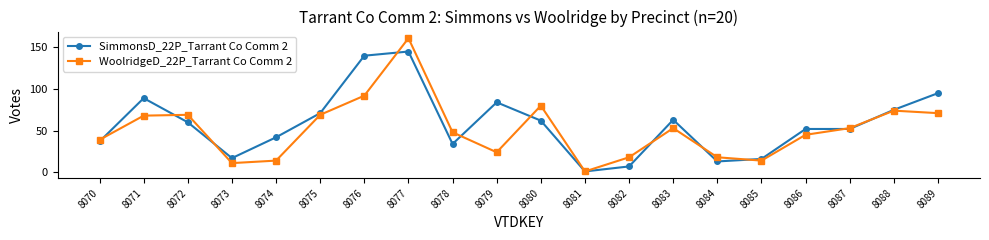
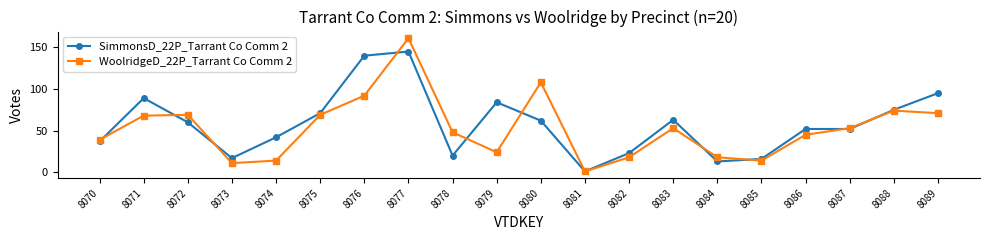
SimmonsD_22P_Tarrant Co Comm 2, 8078: 30 -> 20
WoolridgeD_22P_Tarrant Co Comm 2, 8080: 80 -> 110
SimmonsD_22P_Tarrant Co Comm 2, 8082: 10 -> 20
